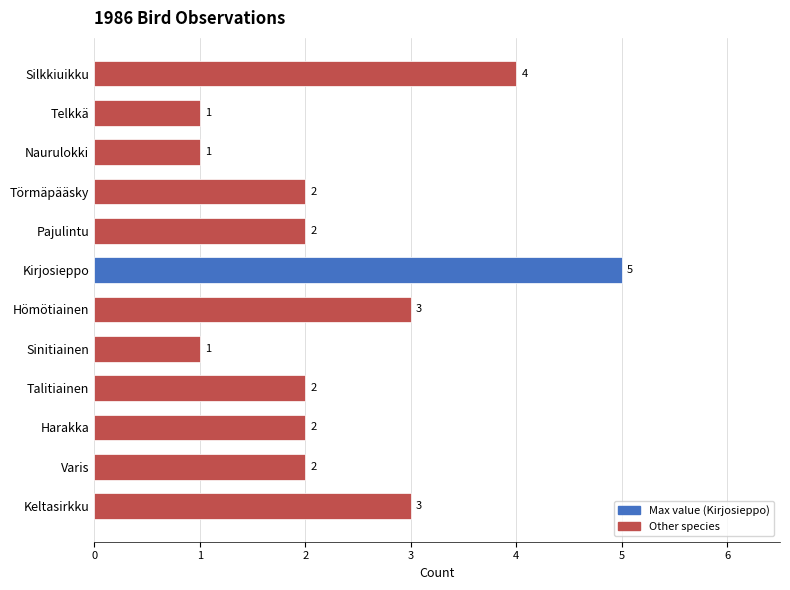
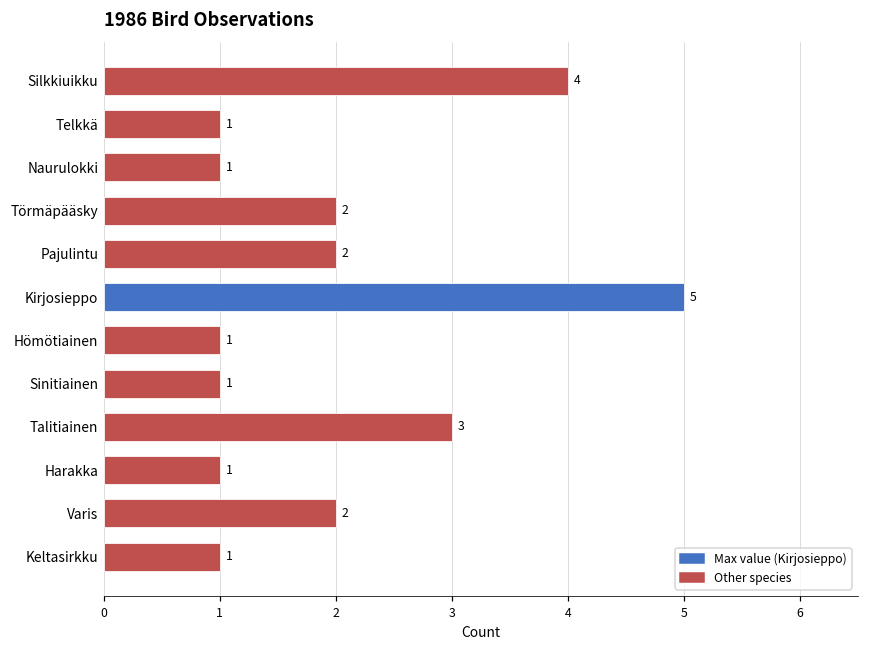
Hömötiainen: 3 -> 1
Talitiainen: 2 -> 3
Harakka: 2 -> 1
Keltasirkku: 3 -> 1
